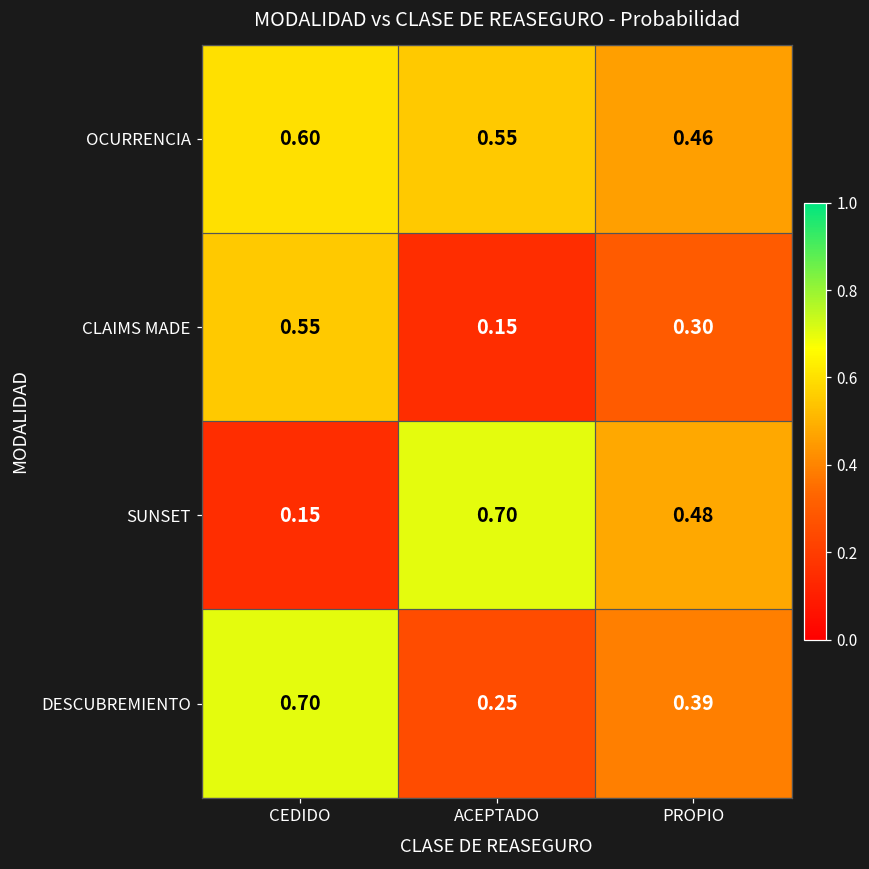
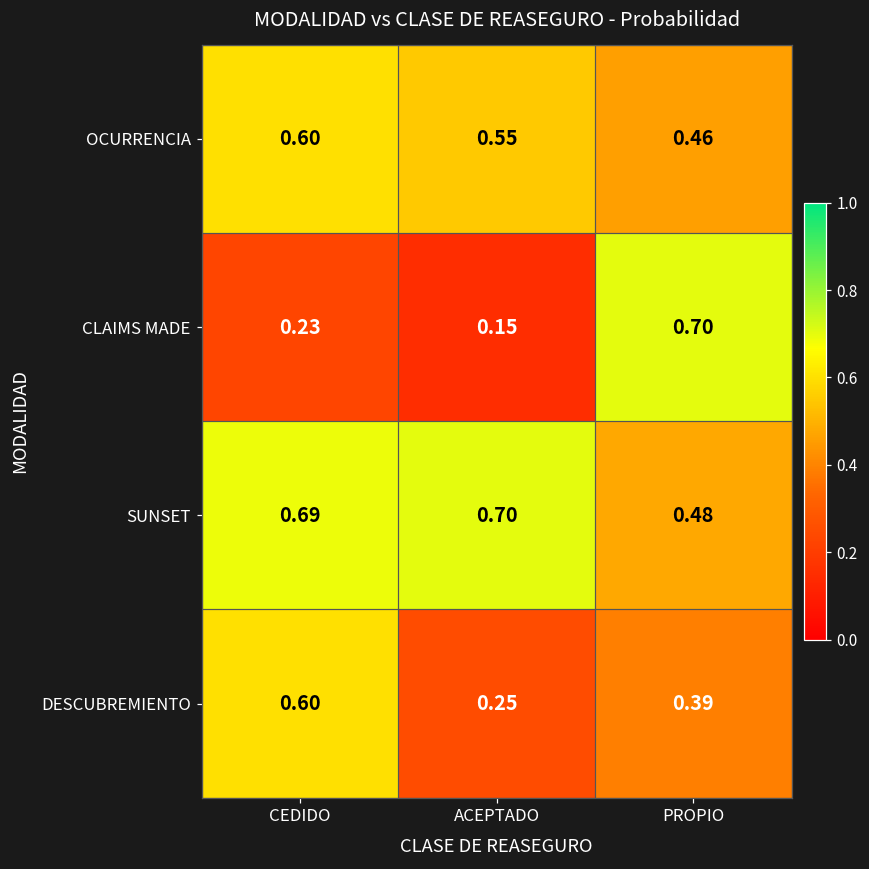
CLAIMS MADE, CEDIDO: 0.55 -> 0.23
CLAIMS MADE, PROPIO: 0.30 -> 0.70
SUNSET, CEDIDO: 0.15 -> 0.69
DESCUBREMIENTO, CEDIDO: 0.70 -> 0.60
